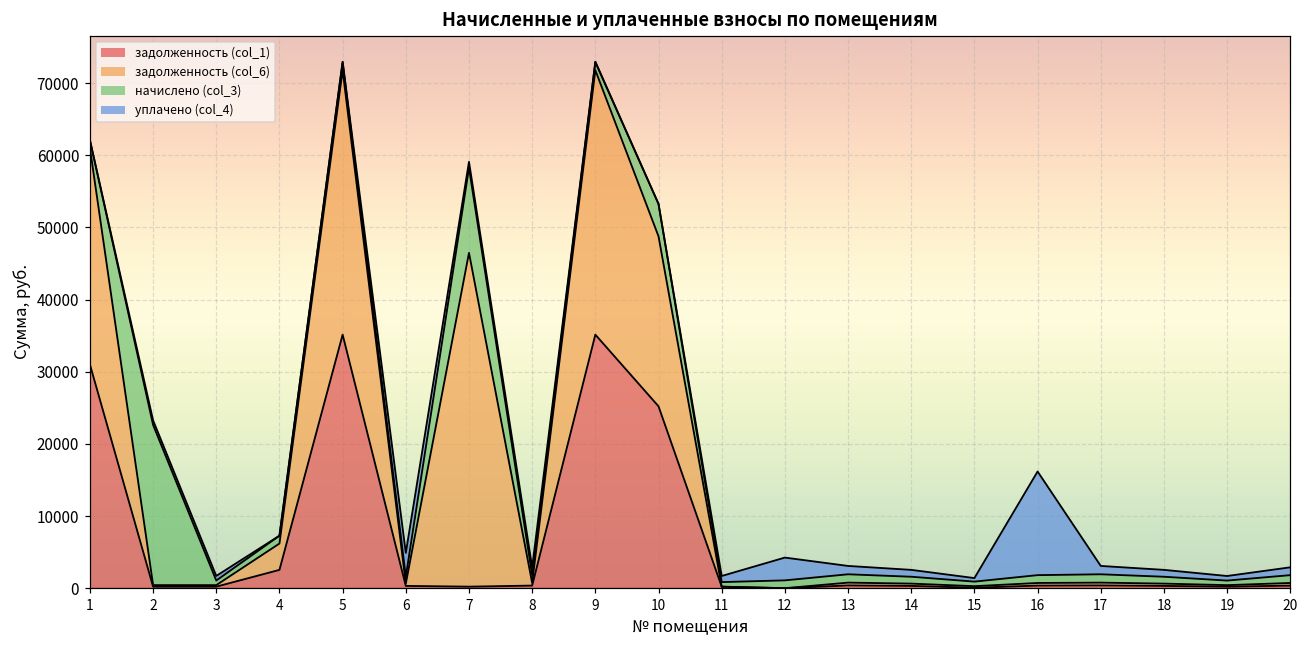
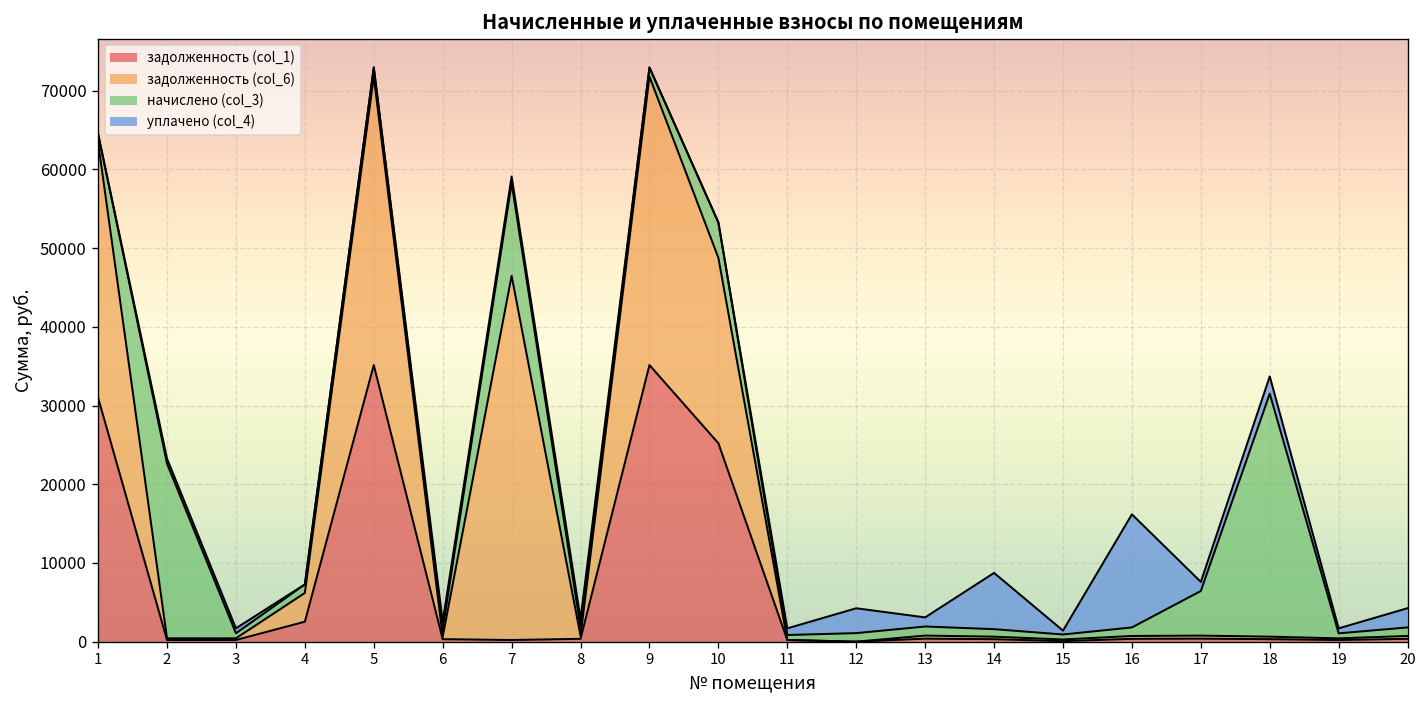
задолженность (col_6), 1: 30000 -> 32000
уплачено (col_4), 6: 3000 -> 1000
уплачено (col_4), 14: 1000 -> 7000
начислено (col_3), 17: 1000 -> 6000
начислено (col_3), 18: 1000 -> 31000
уплачено (col_4), 18: 1000 -> 2000
уплачено (col_4), 20: 1000 -> 2000
